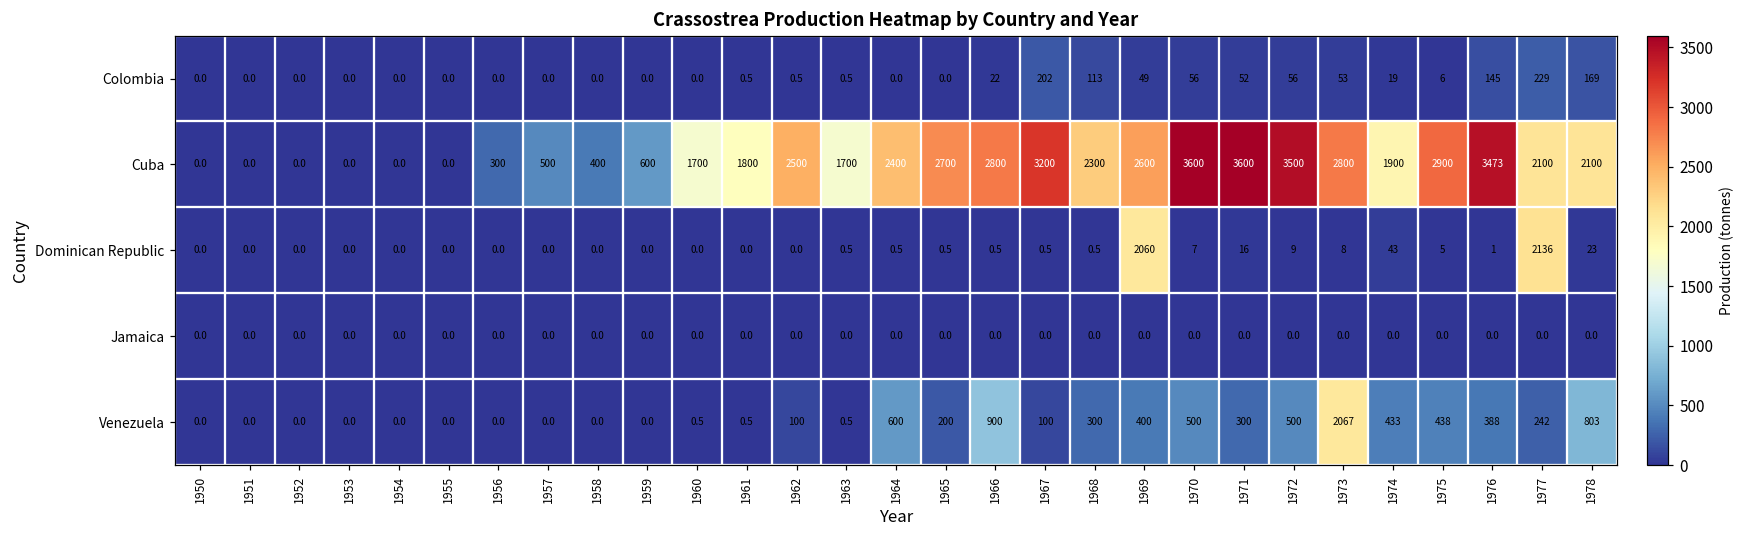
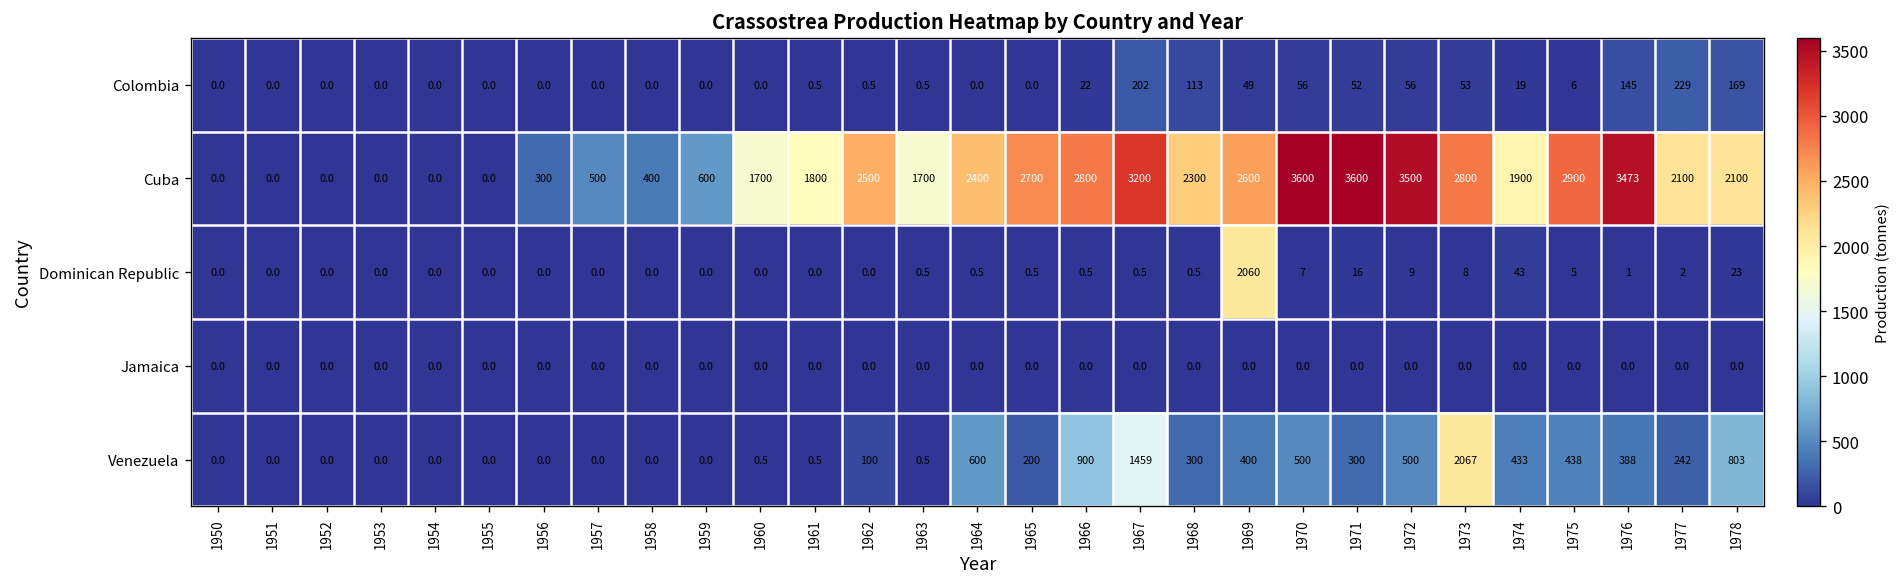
Dominican Republic, 1977: 2136 -> 2
Venezuela, 1967: 100 -> 1459
